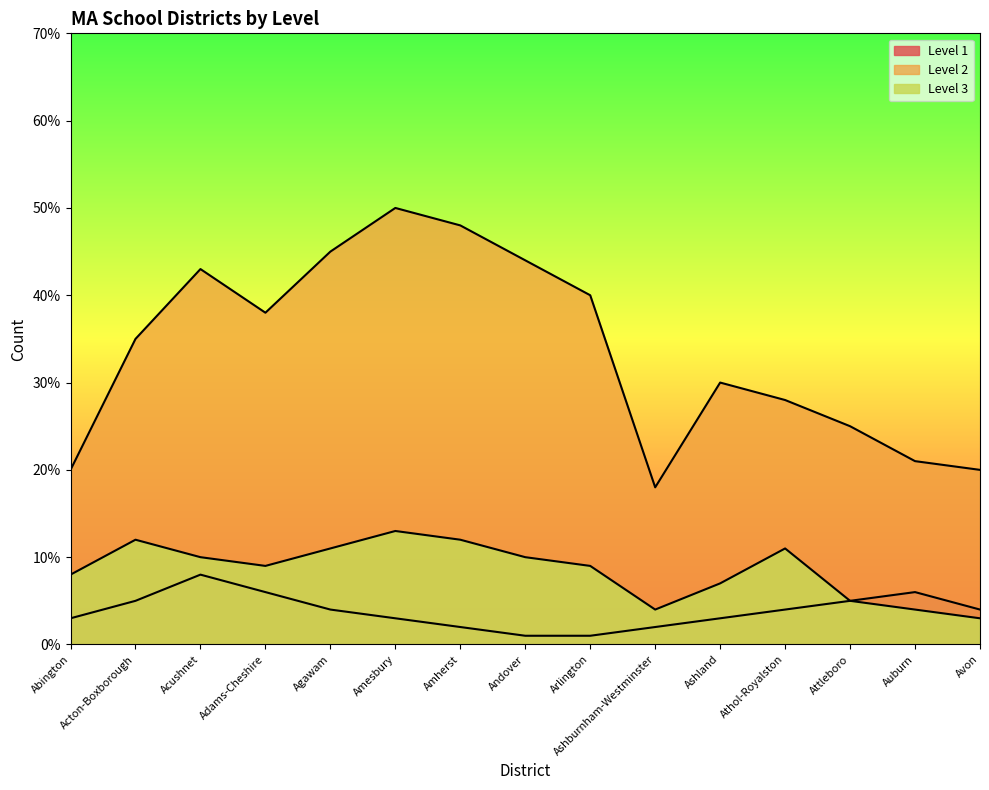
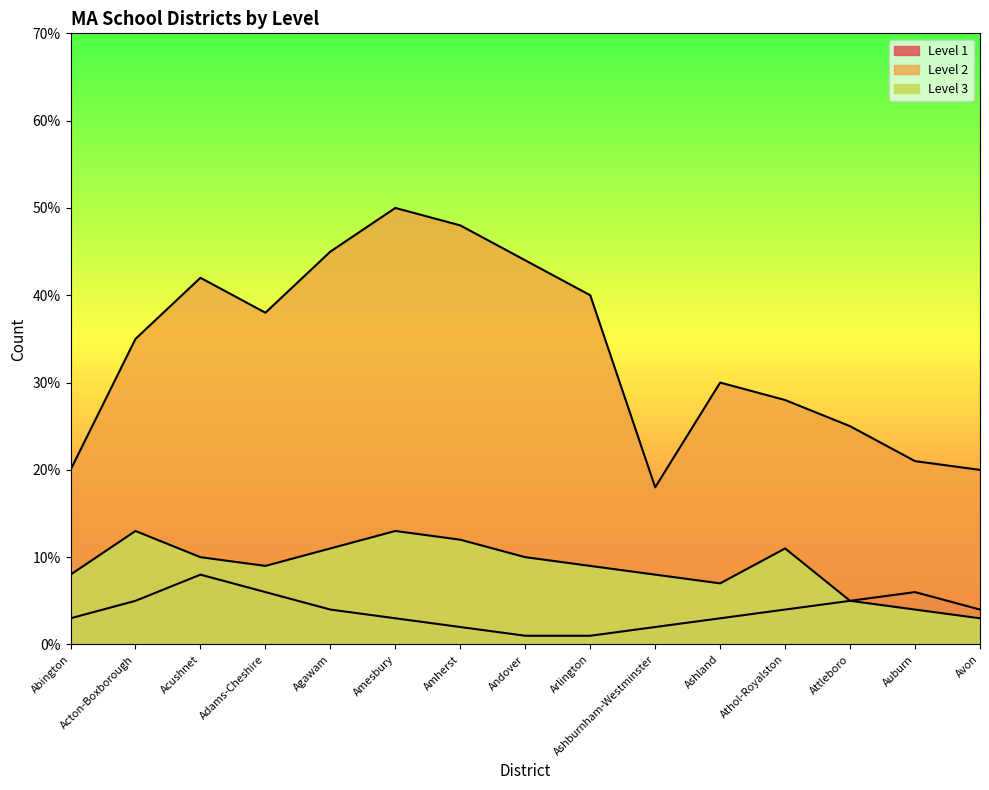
Level 3, Acton-Boxborough: 12% -> 13%
Level 2, Acushnet: 43% -> 42%
Level 3, Ashburnham-Westminster: 4% -> 8%
